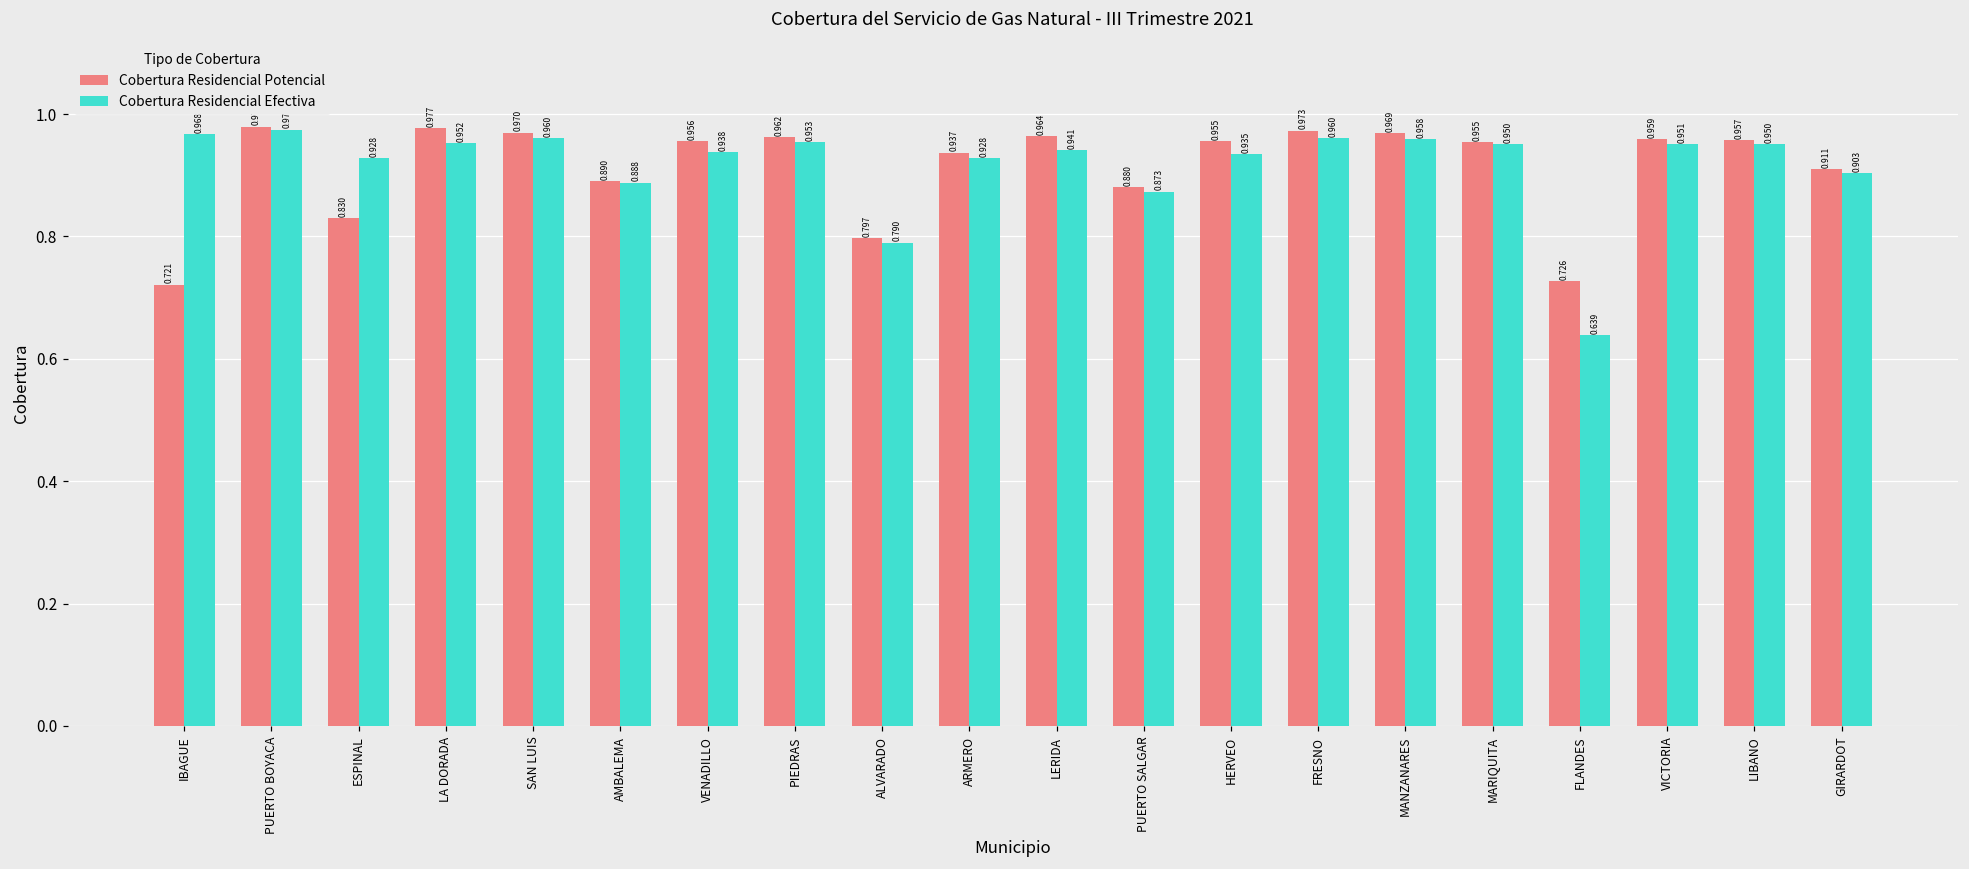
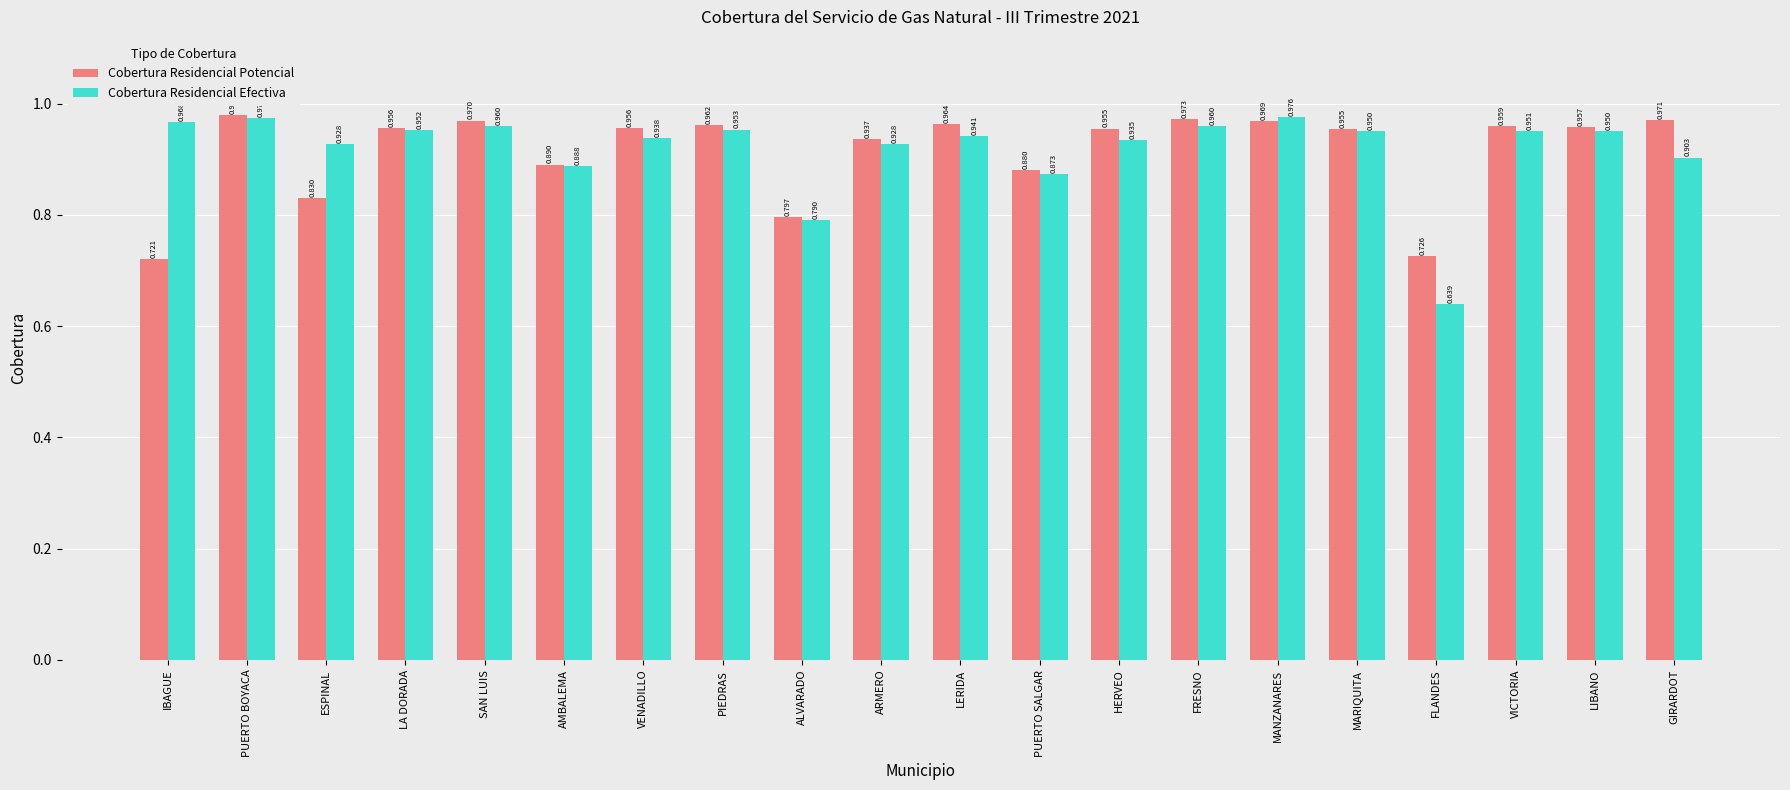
Cobertura Residencial Potencial, LA DORADA: 0.977 -> 0.956
Cobertura Residencial Efectiva, MANZANARES: 0.958 -> 0.976
Cobertura Residencial Potencial, GIRARDOT: 0.911 -> 0.971
